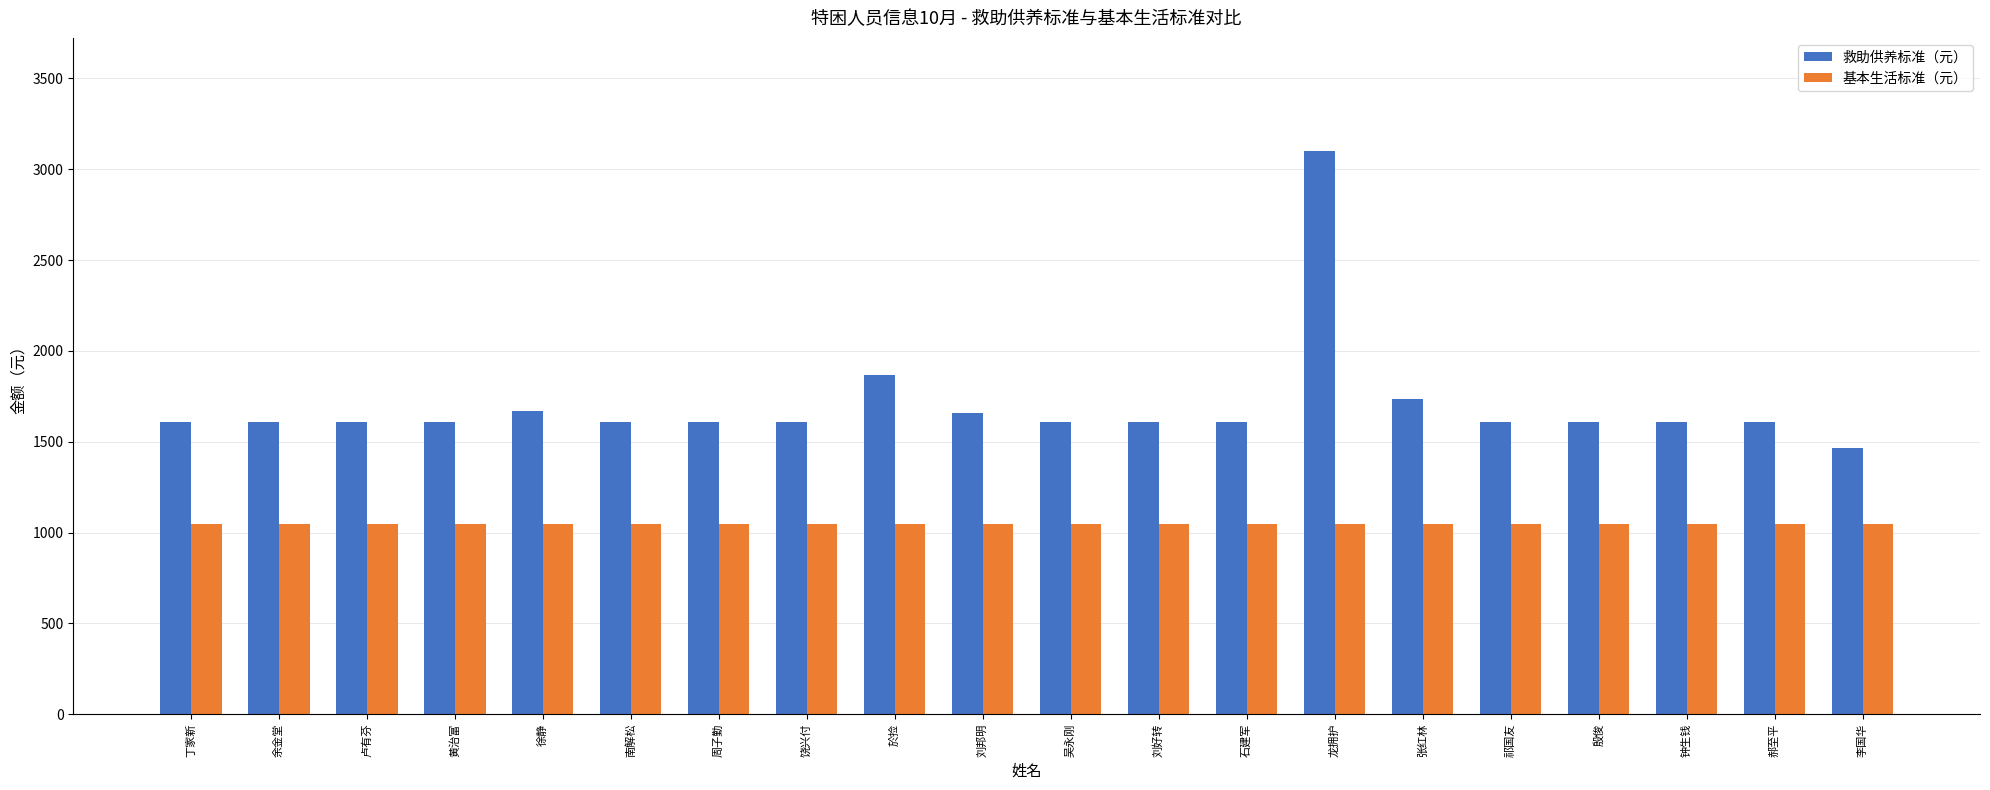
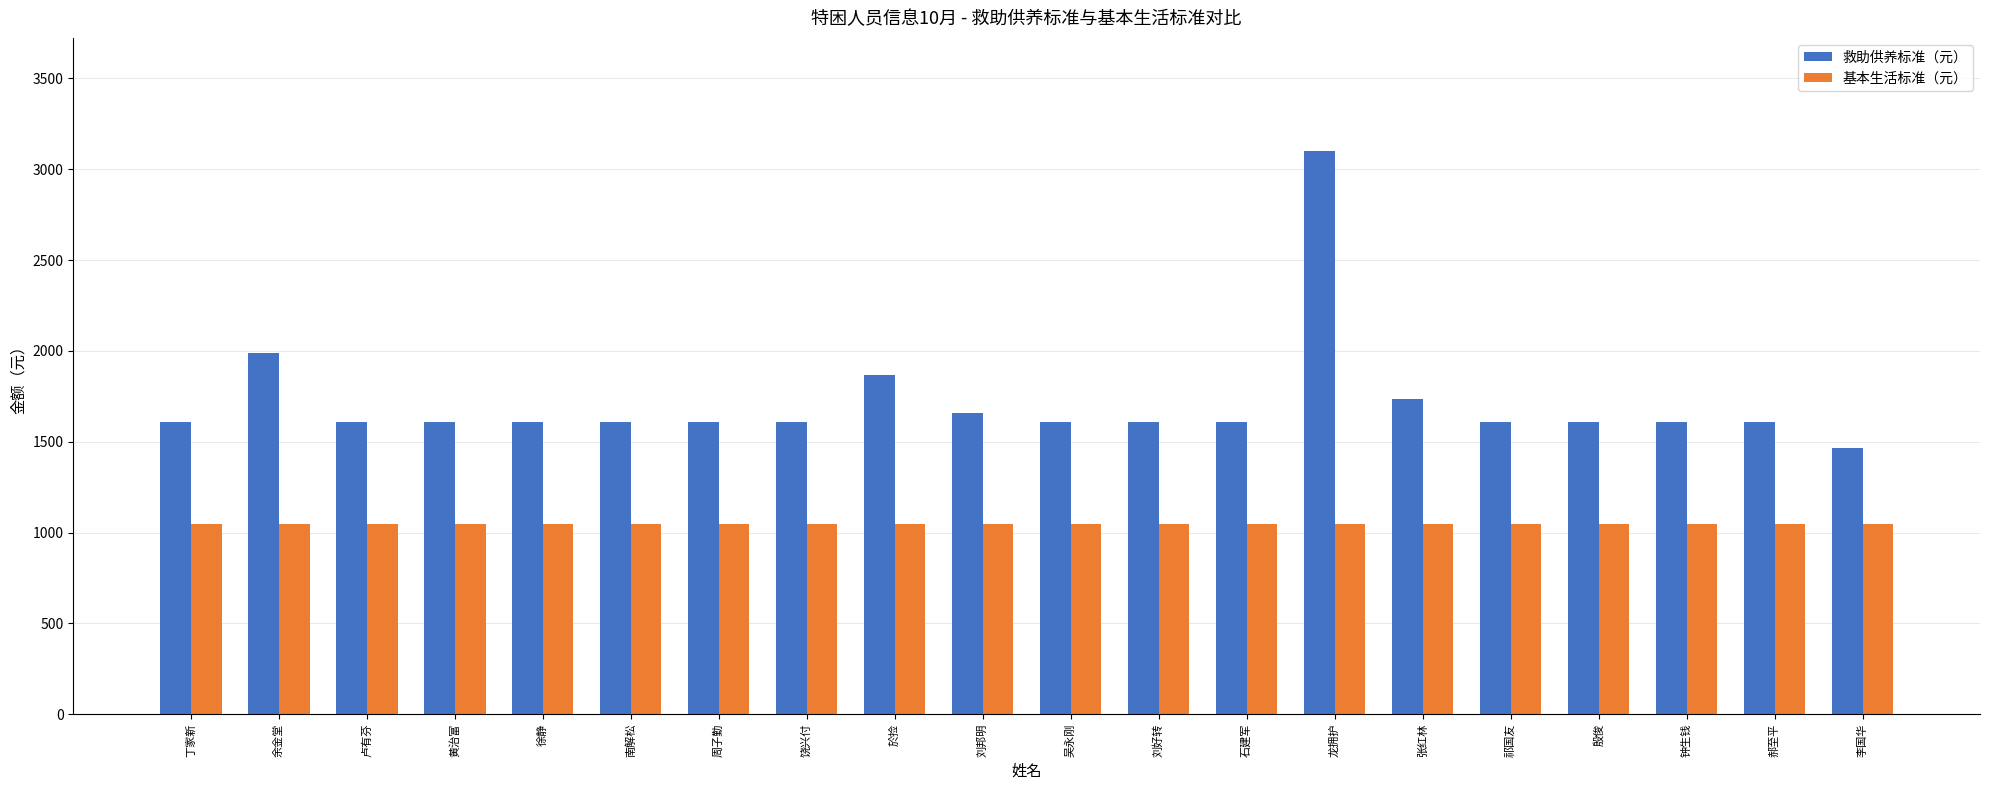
救助供养标准（元）, 余金堂: 1610 -> 1990
救助供养标准（元）, 徐静: 1670 -> 1610
